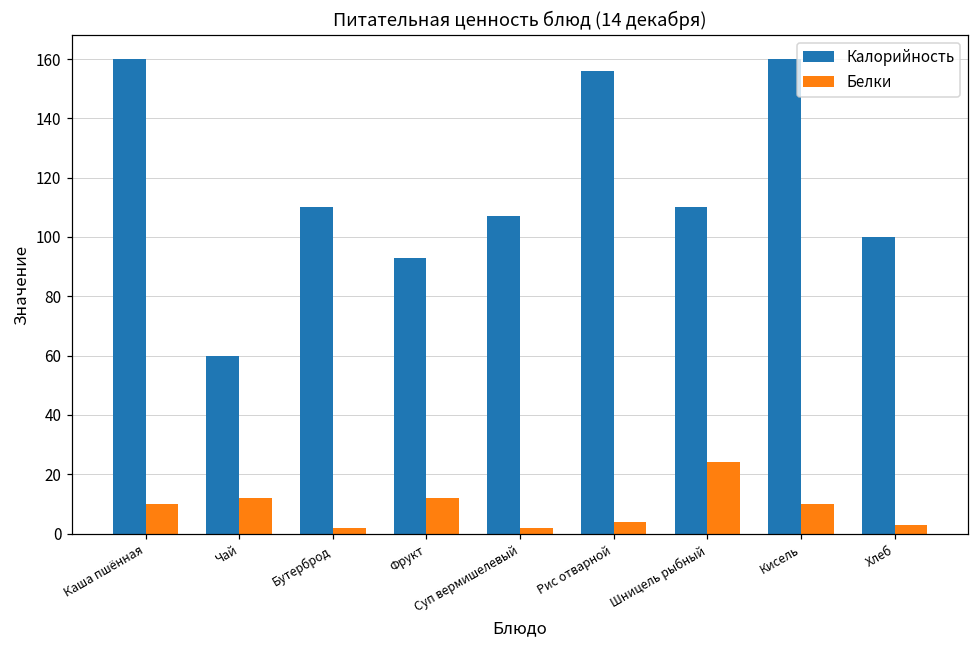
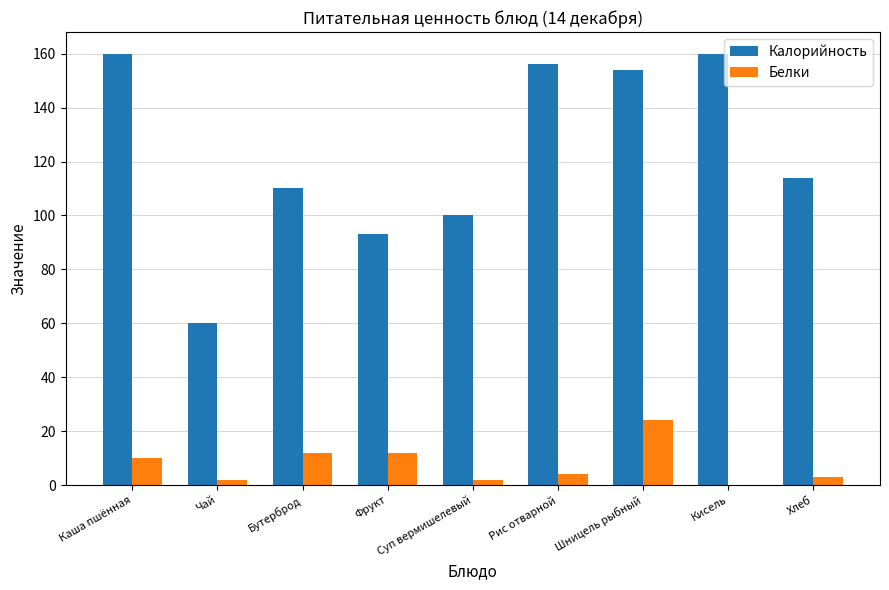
Белки, Чай: 12 -> 2
Белки, Бутерброд: 2 -> 12
Калорийность, Суп вермишелевый: 107 -> 100
Калорийность, Шницель рыбный: 110 -> 154
Белки, Кисель: 10 -> 0
Калорийность, Хлеб: 100 -> 114
